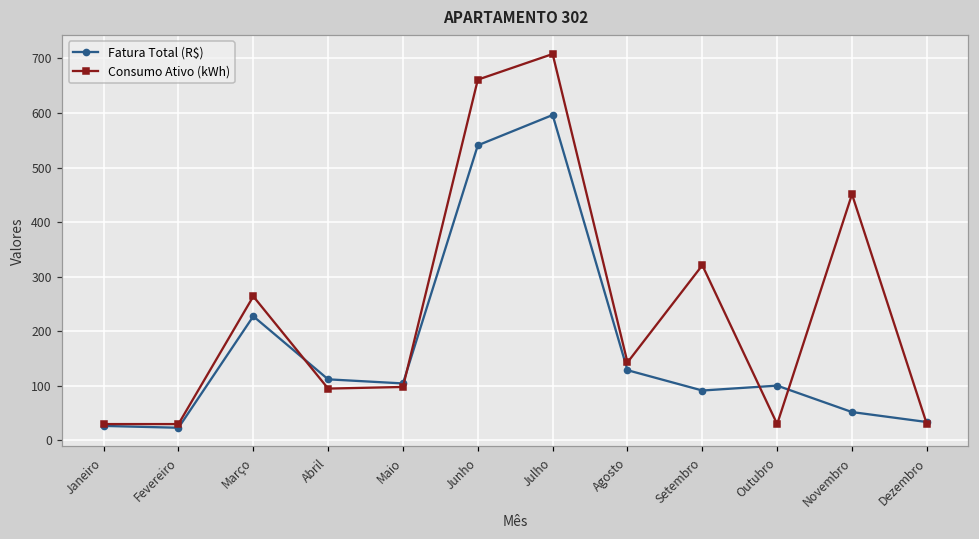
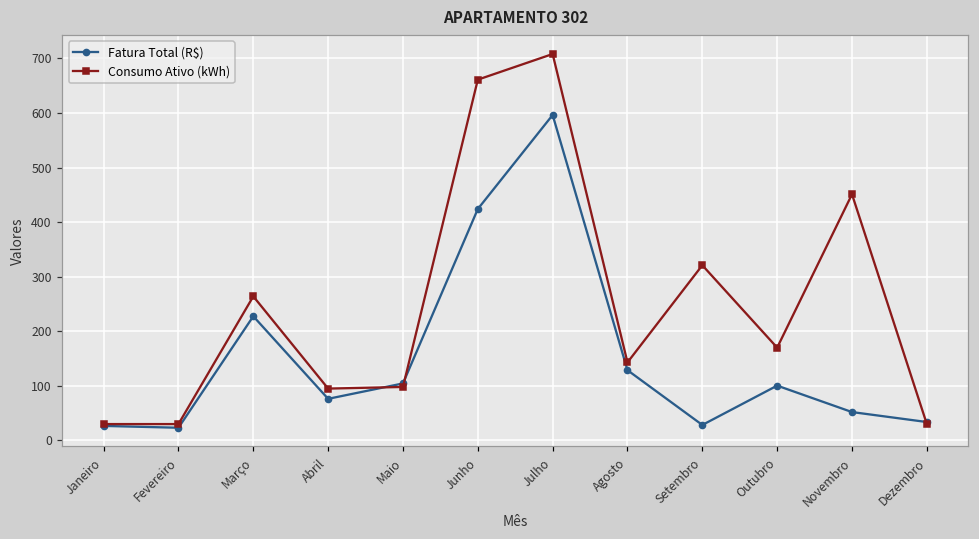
Fatura Total (R$), Abril: 110 -> 80
Fatura Total (R$), Junho: 540 -> 420
Fatura Total (R$), Setembro: 90 -> 30
Consumo Ativo (kWh), Outubro: 30 -> 170
